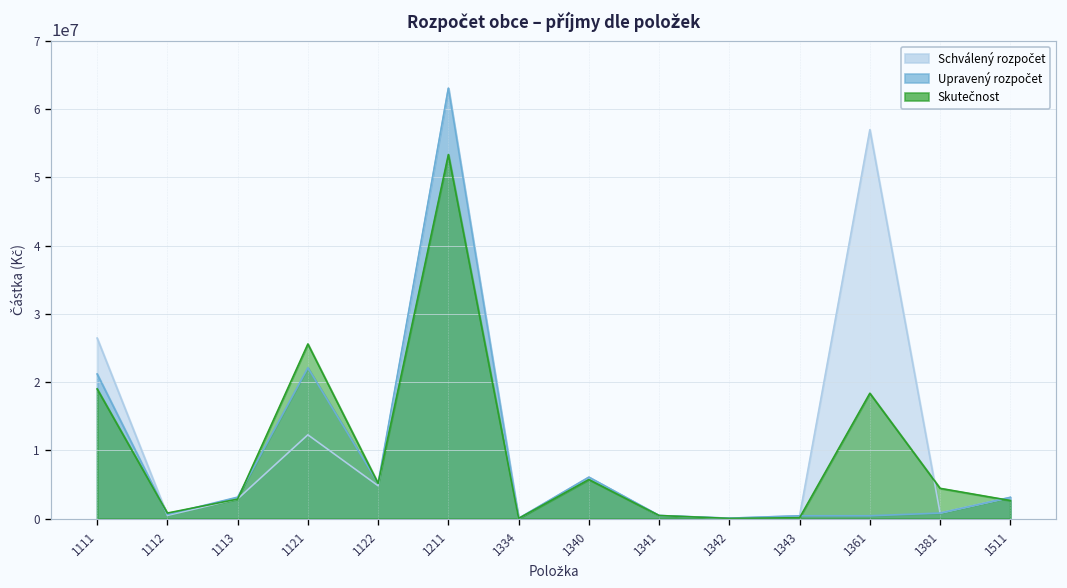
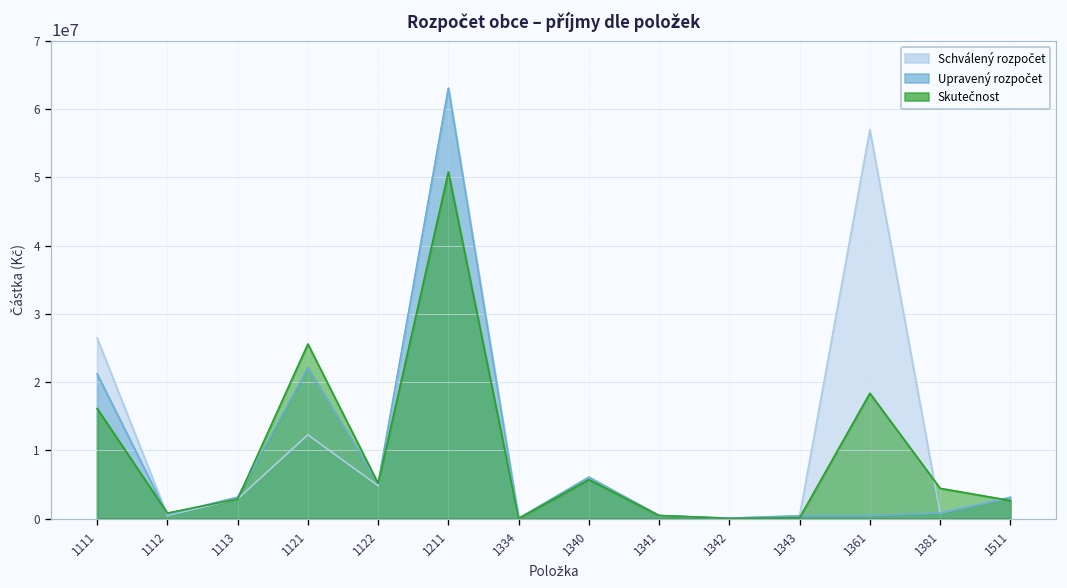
Skutečnost, 1111: 19000000 -> 16000000
Skutečnost, 1211: 53000000 -> 51000000
